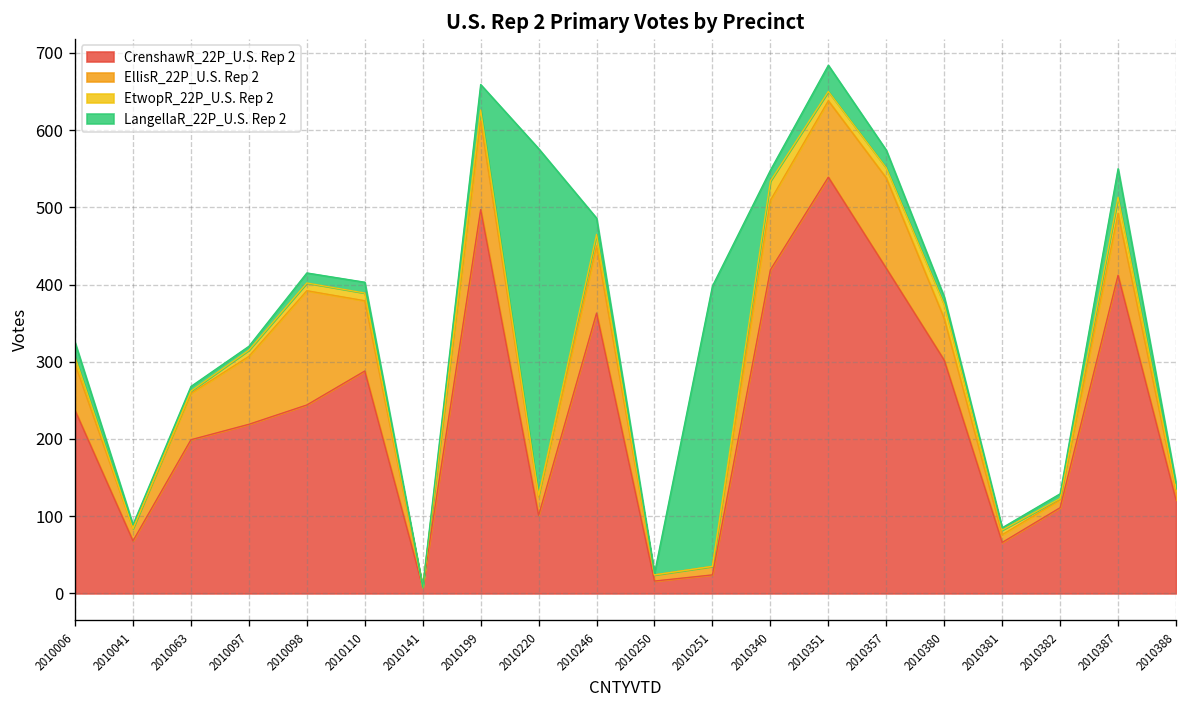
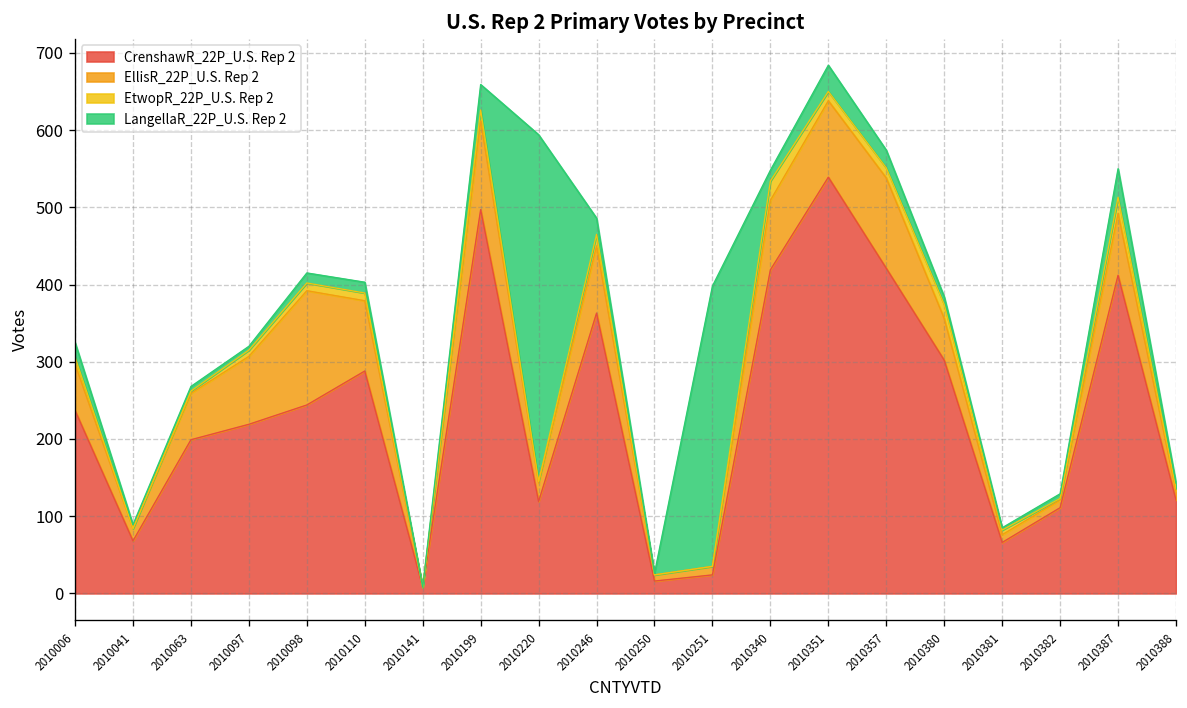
CrenshawR_22P_U.S. Rep 2, 2010220: 100 -> 120
